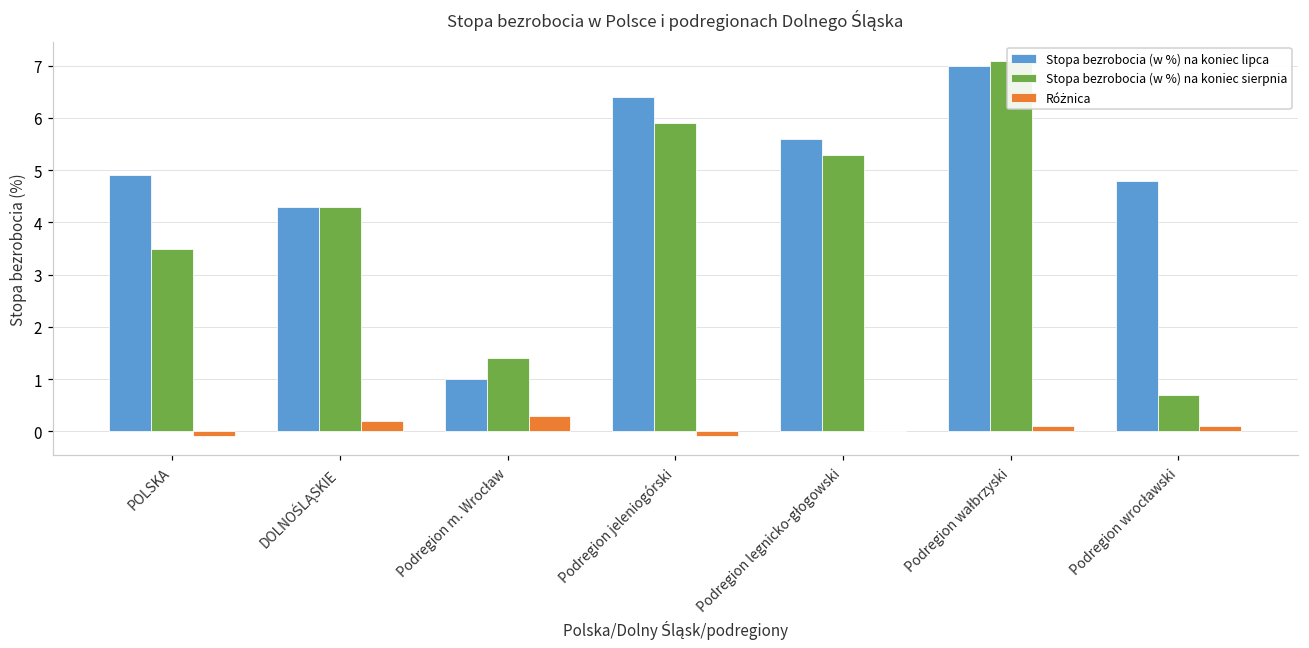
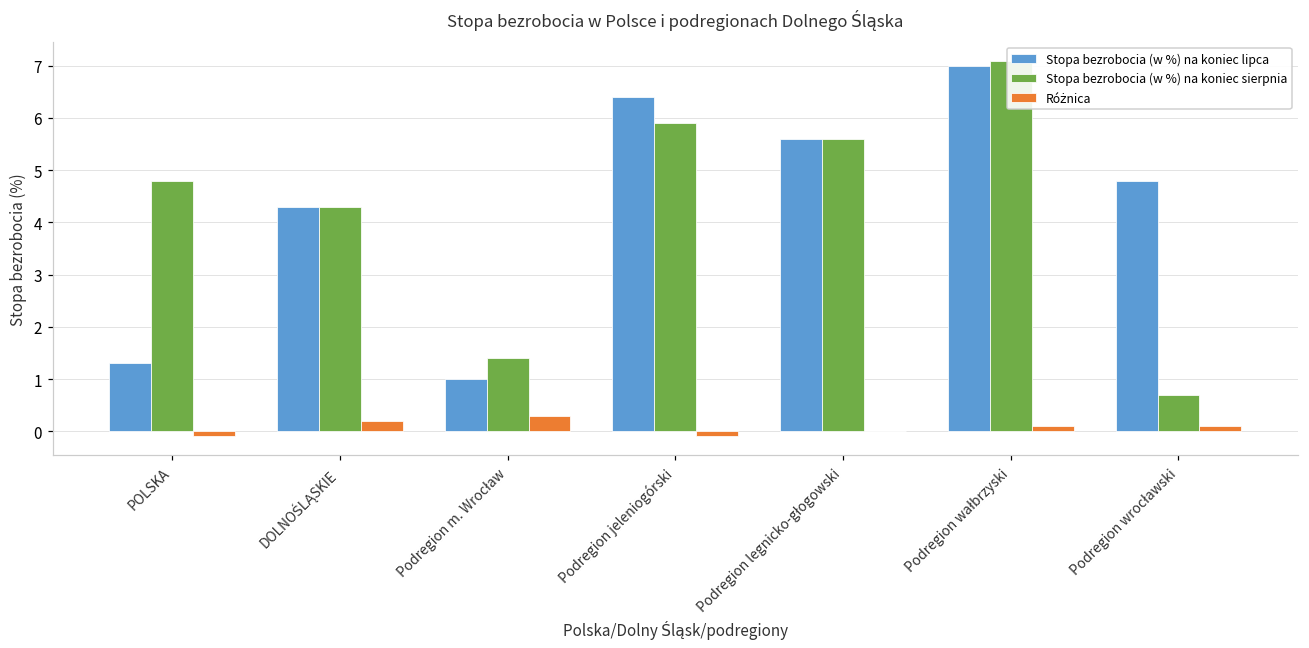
Stopa bezrobocia (w %) na koniec lipca, POLSKA: 4.9 -> 1.3
Stopa bezrobocia (w %) na koniec sierpnia, POLSKA: 3.5 -> 4.8
Stopa bezrobocia (w %) na koniec sierpnia, Podregion legnicko-głogowski: 5.3 -> 5.6
